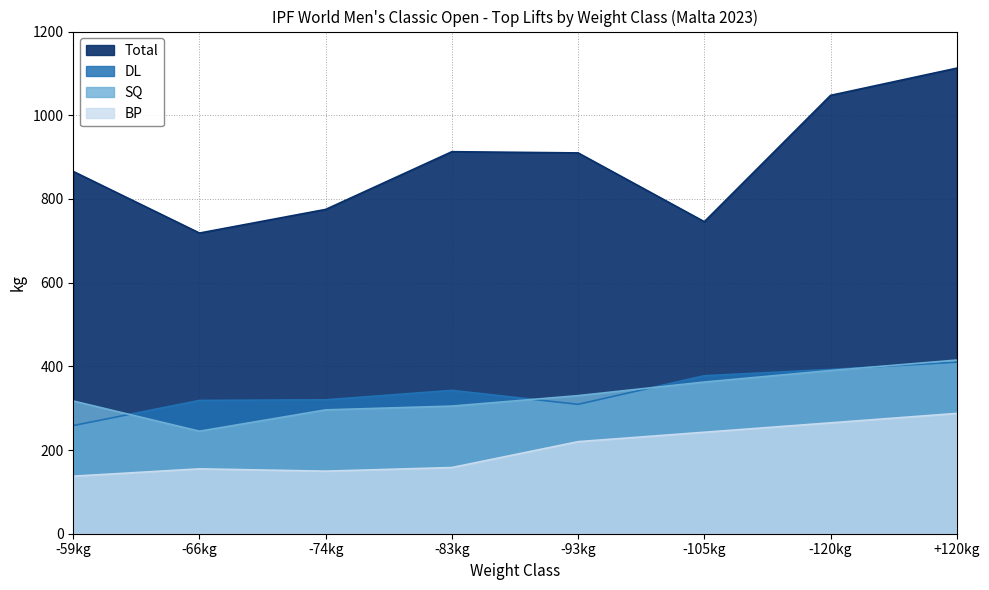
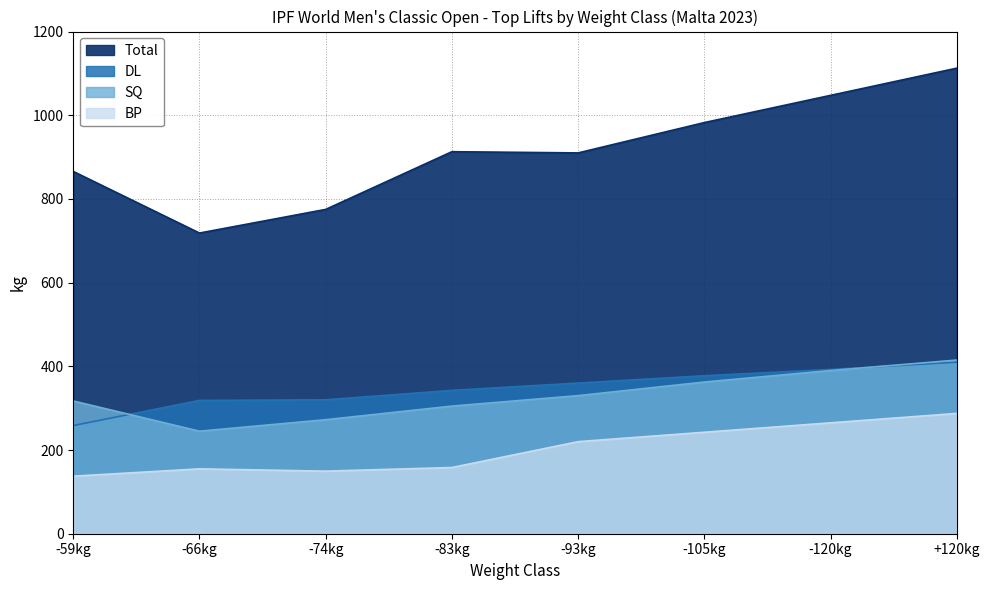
SQ, -74kg: 300 -> 270
DL, -93kg: 310 -> 360
Total, -105kg: 750 -> 980
